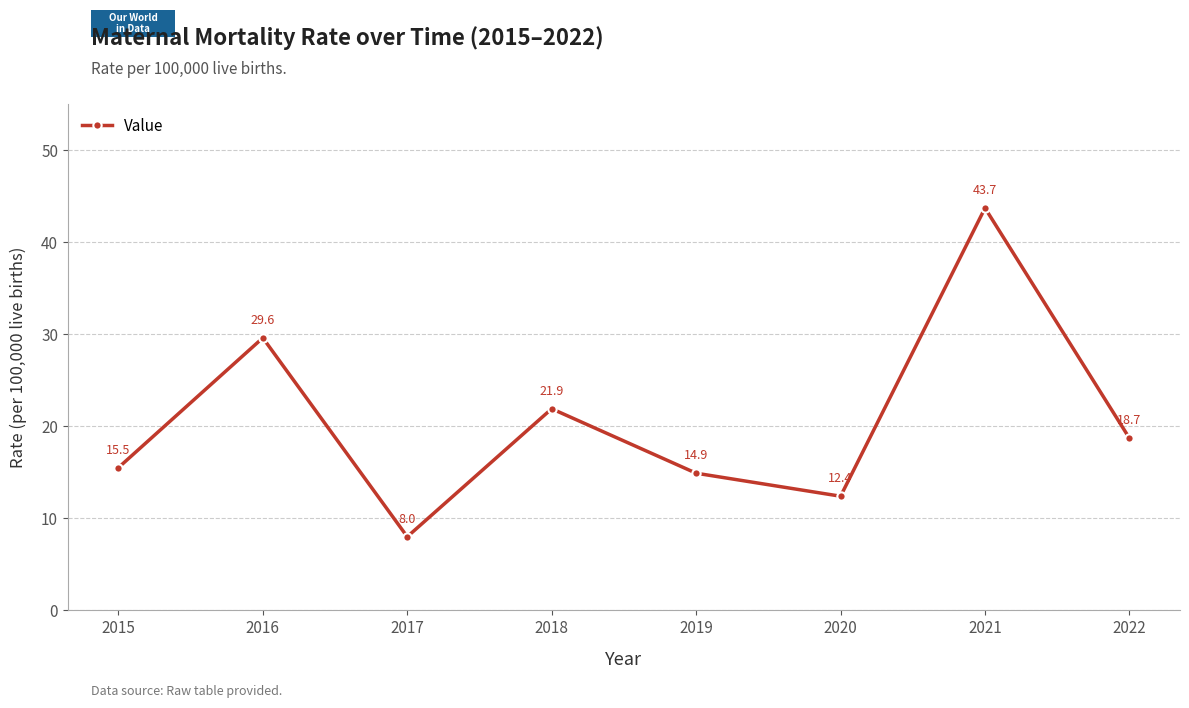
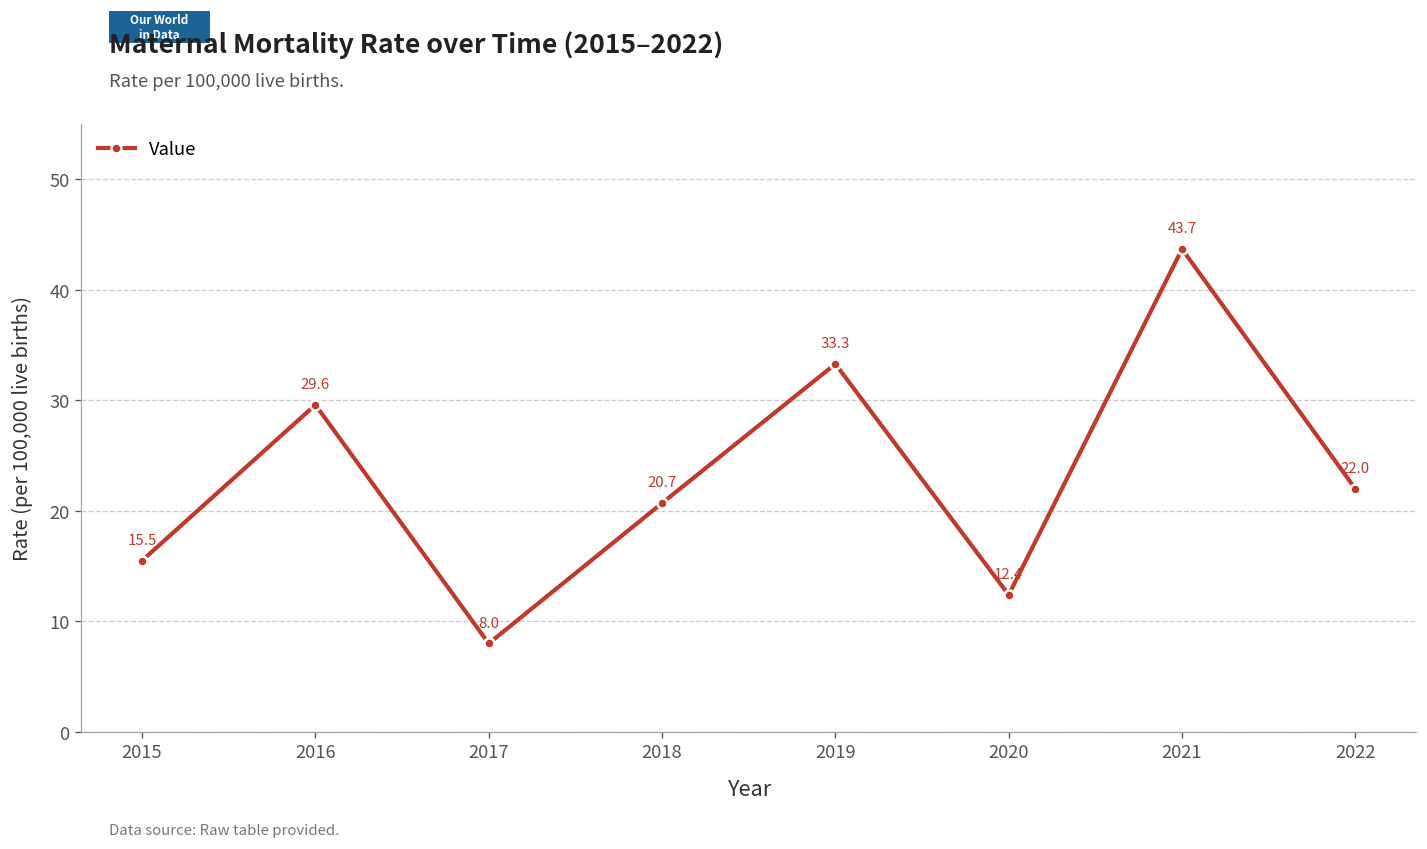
2018: 21.9 -> 20.7
2019: 14.9 -> 33.3
2022: 18.7 -> 22.0
